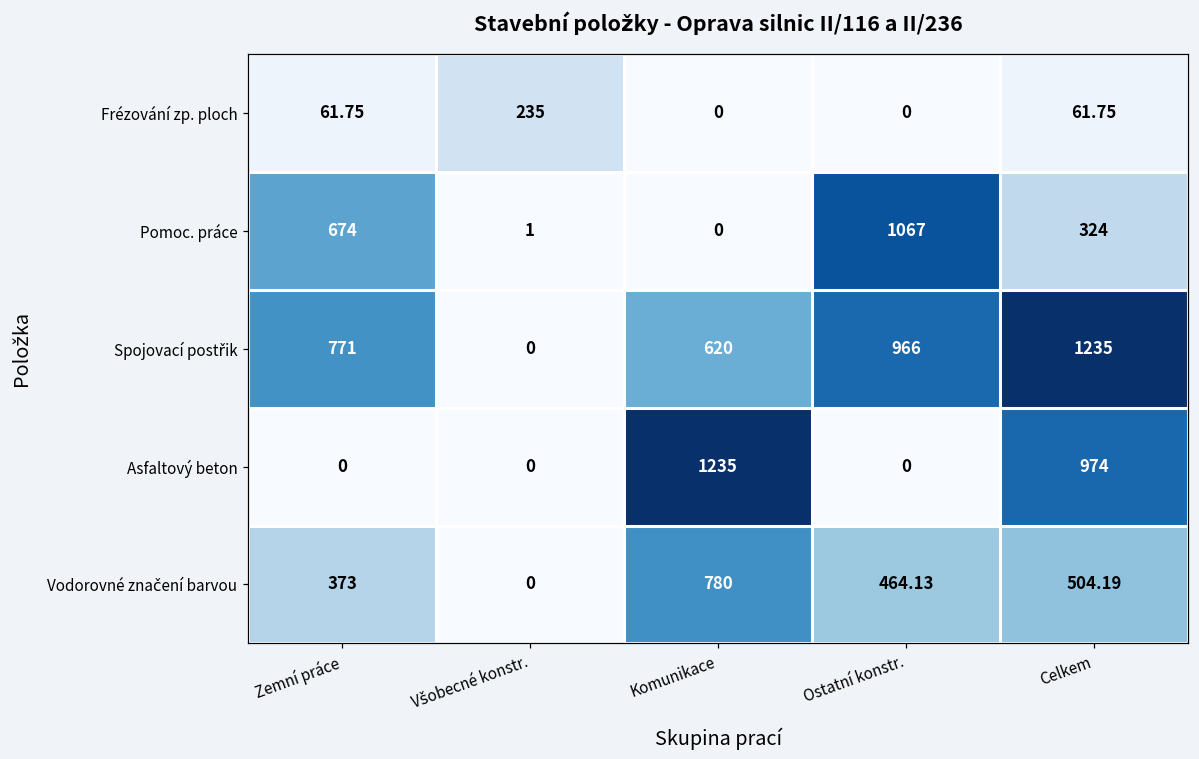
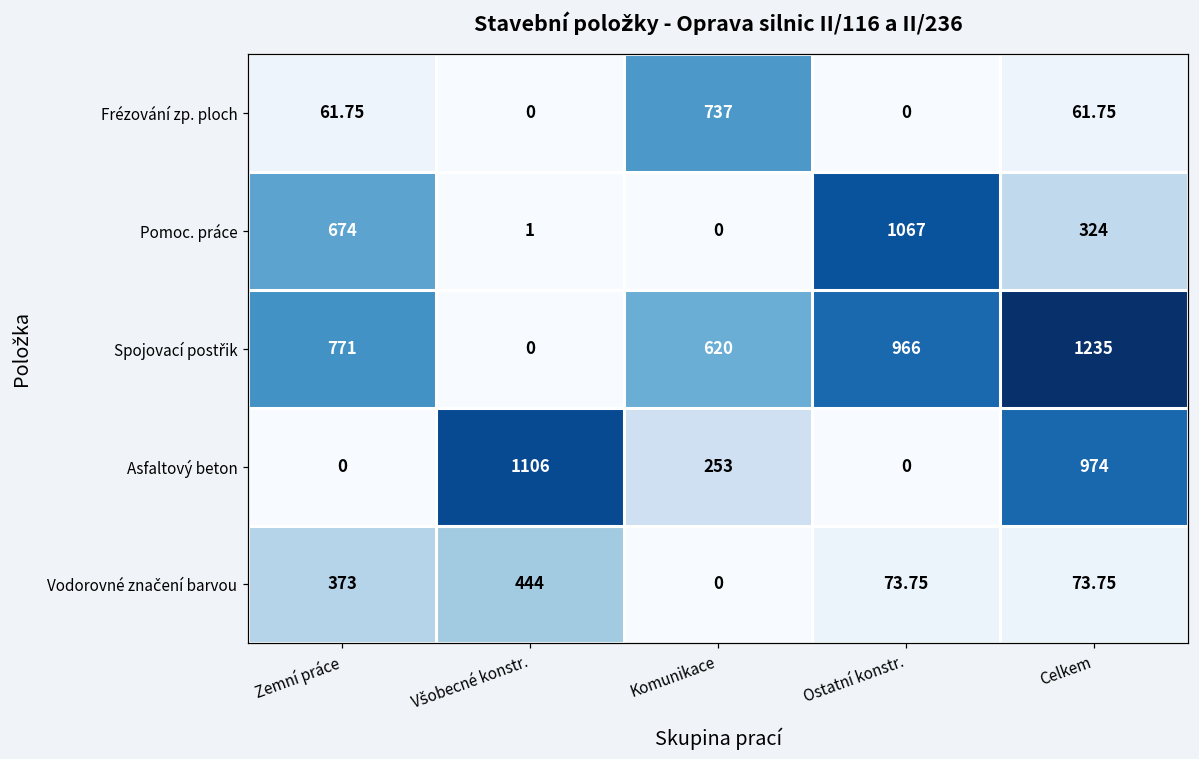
Frézování zp. ploch, Všobecné konstr.: 235 -> 0
Frézování zp. ploch, Komunikace: 0 -> 737
Asfaltový beton, Všobecné konstr.: 0 -> 1106
Asfaltový beton, Komunikace: 1235 -> 253
Vodorovné značení barvou, Všobecné konstr.: 0 -> 444
Vodorovné značení barvou, Komunikace: 780 -> 0
Vodorovné značení barvou, Ostatní konstr.: 464.13 -> 73.75
Vodorovné značení barvou, Celkem: 504.19 -> 73.75
